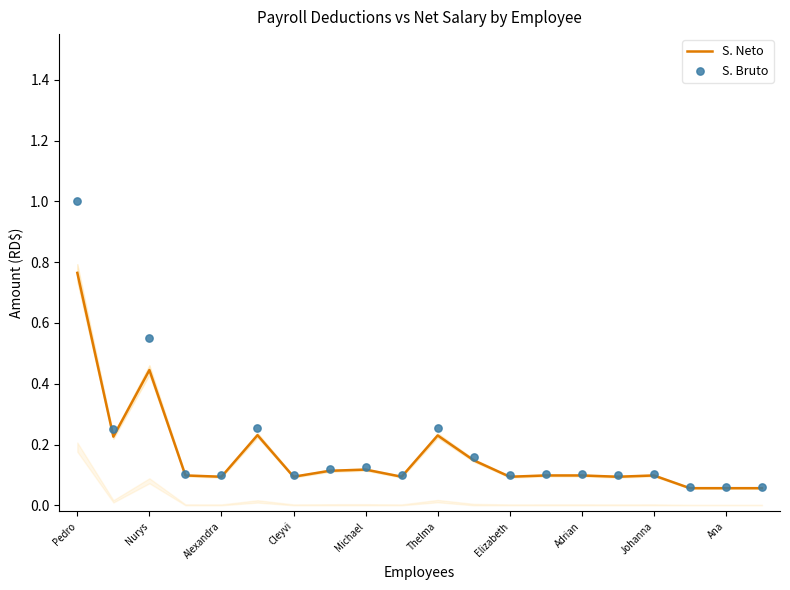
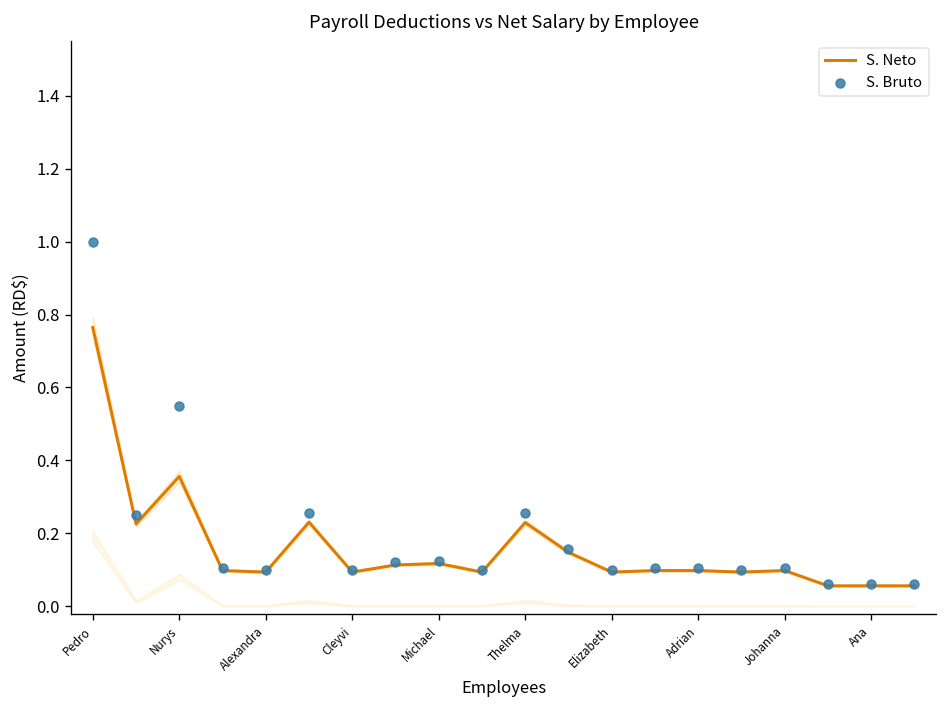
S. Neto, Nurys: 0.45 -> 0.36
